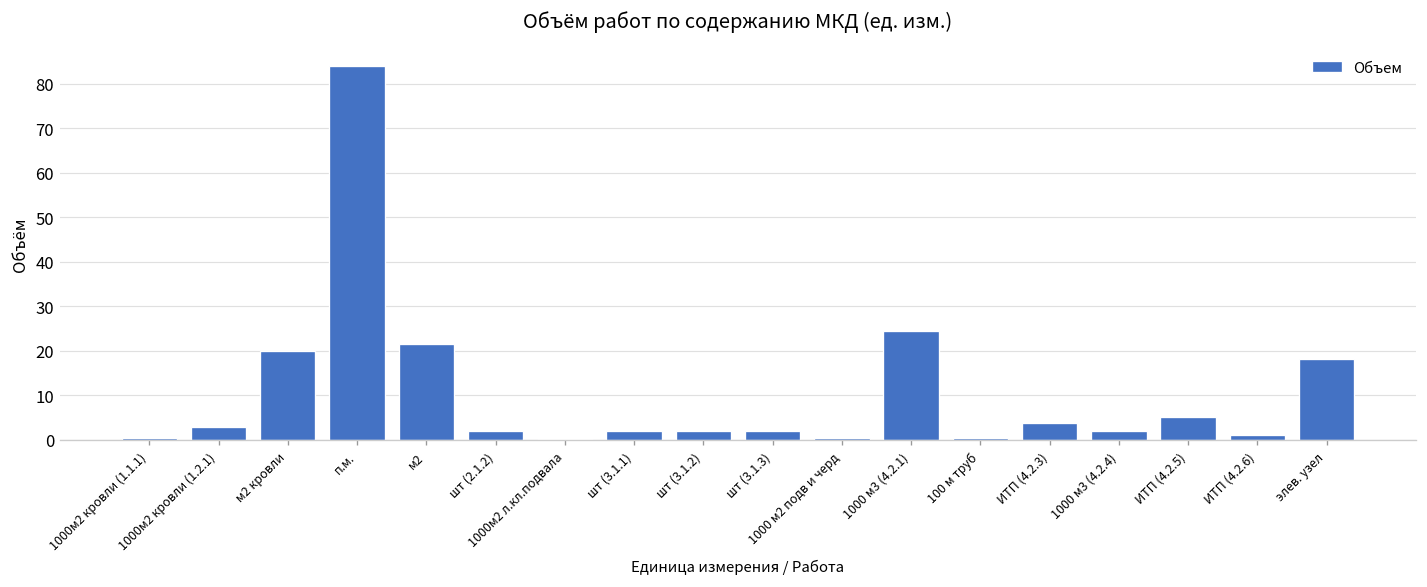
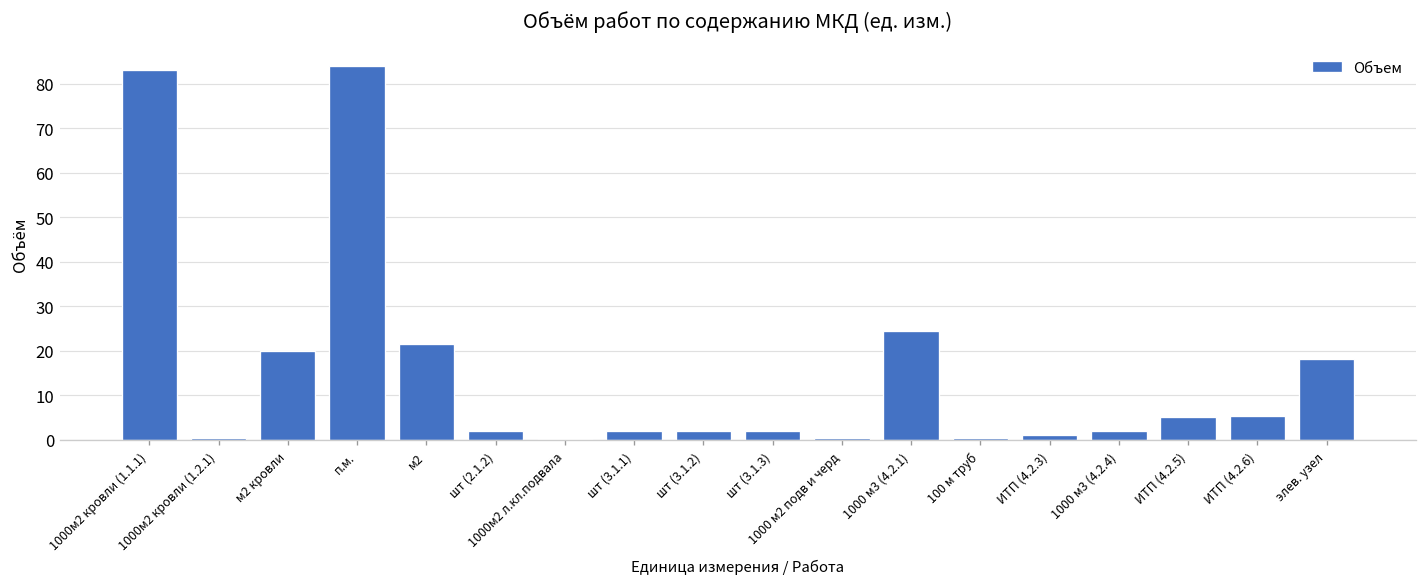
1000м2 кровли (1.1.1): 0 -> 83
1000м2 кровли (1.2.1): 3 -> 0
ИТП (4.2.3): 4 -> 1
ИТП (4.2.6): 1 -> 5
